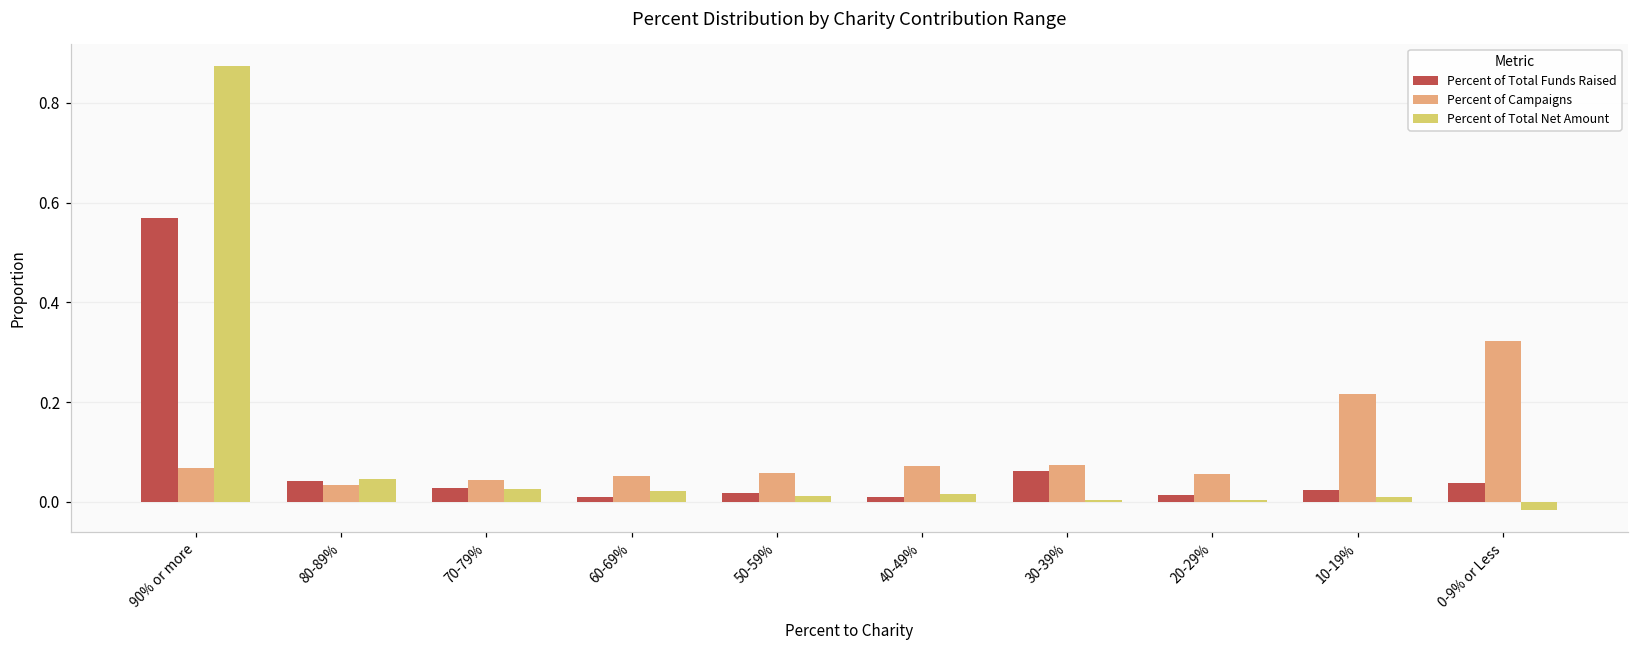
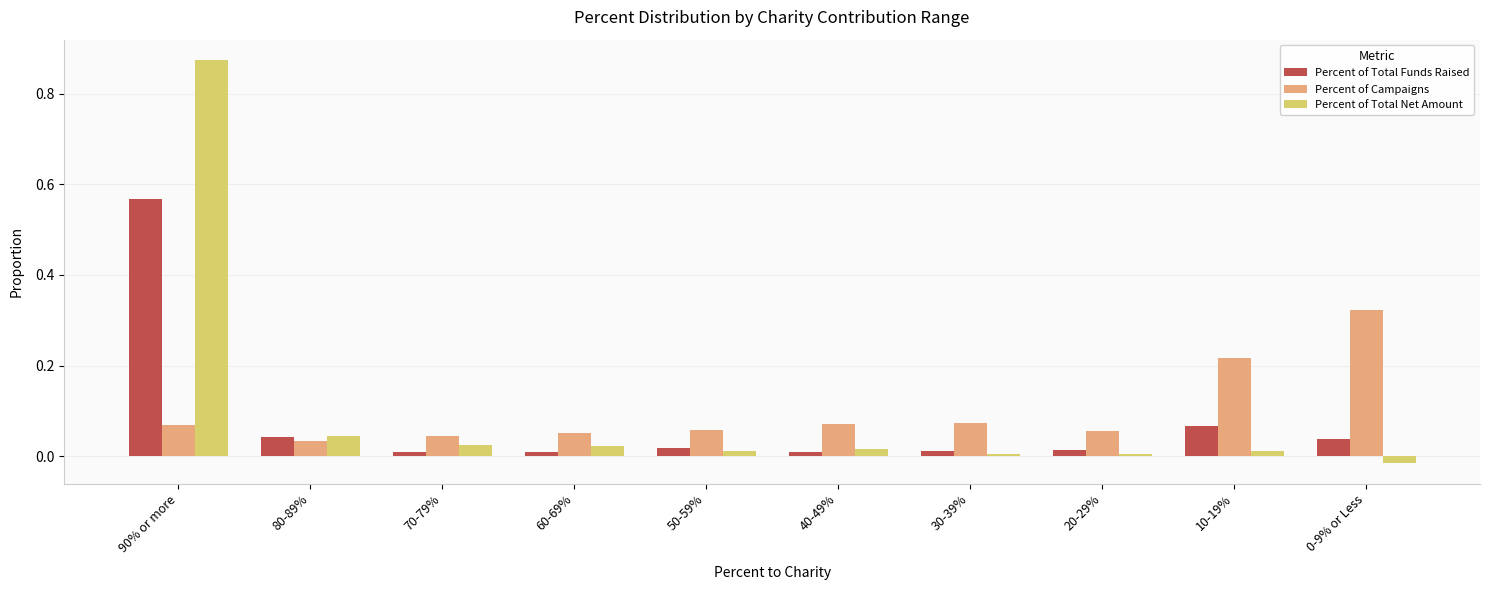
Percent of Total Funds Raised, 70-79%: 0.03 -> 0.01
Percent of Total Funds Raised, 30-39%: 0.06 -> 0.01
Percent of Total Funds Raised, 10-19%: 0.02 -> 0.07
